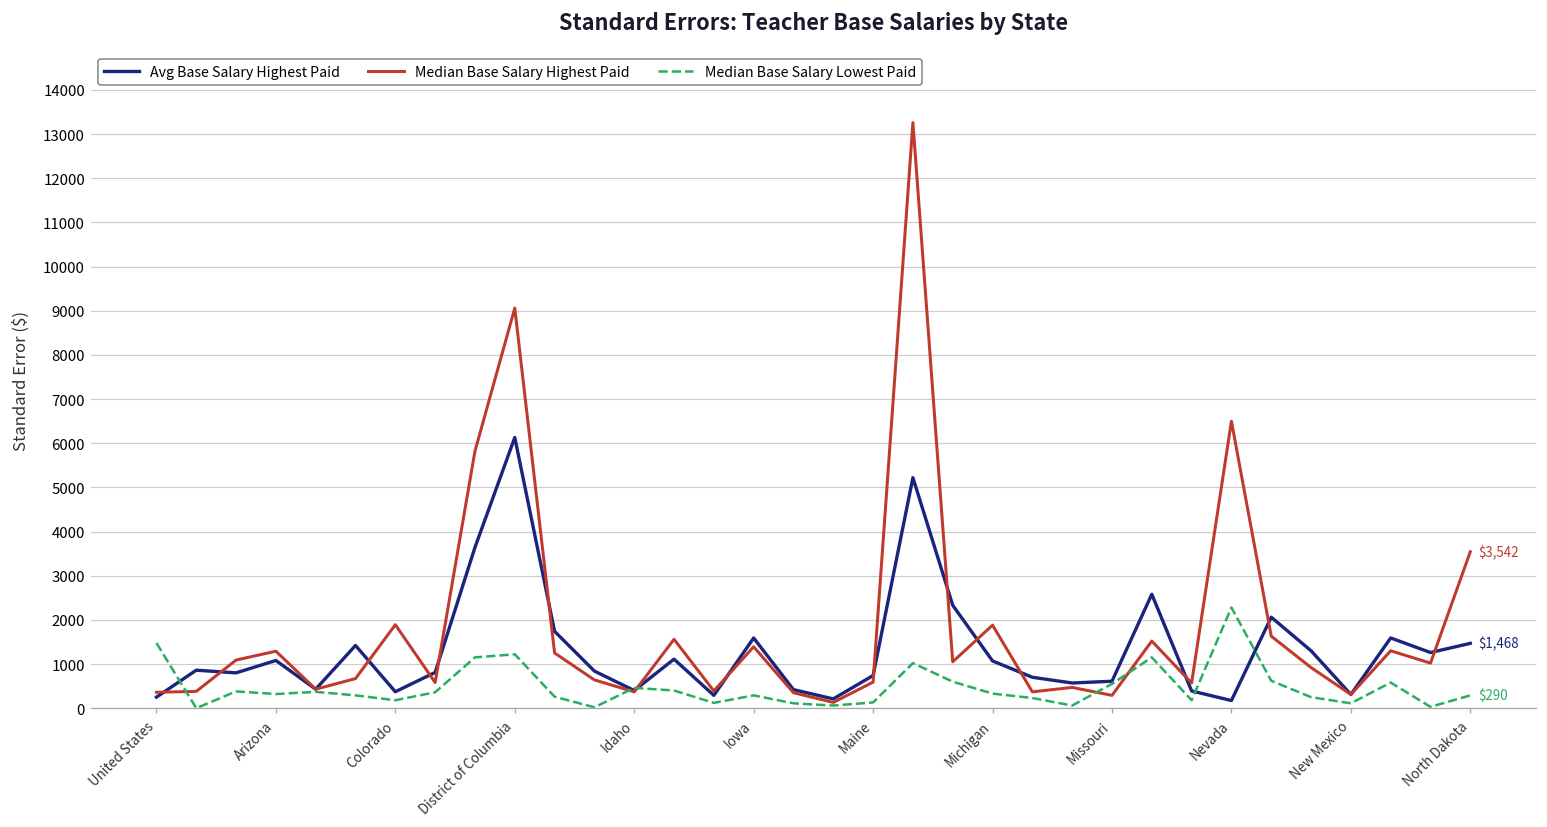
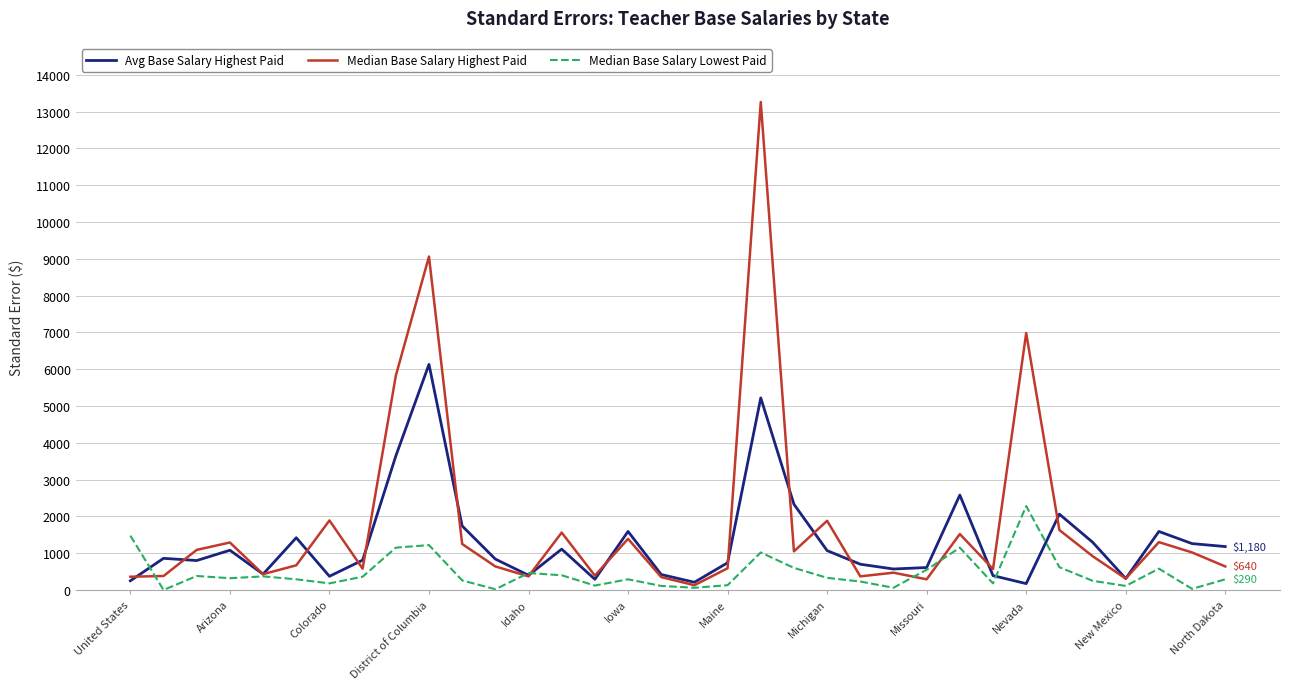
Median Base Salary Highest Paid, Nevada: 6500 -> 7000
Avg Base Salary Highest Paid, North Dakota: $1,468 -> $1,180
Median Base Salary Highest Paid, North Dakota: $3,542 -> $640
